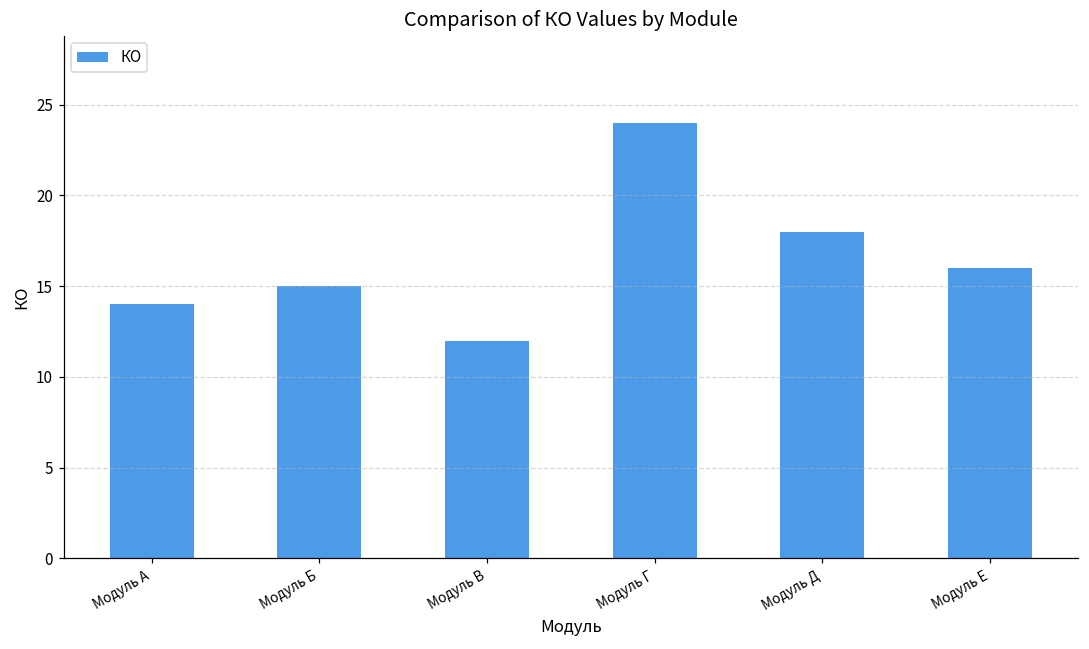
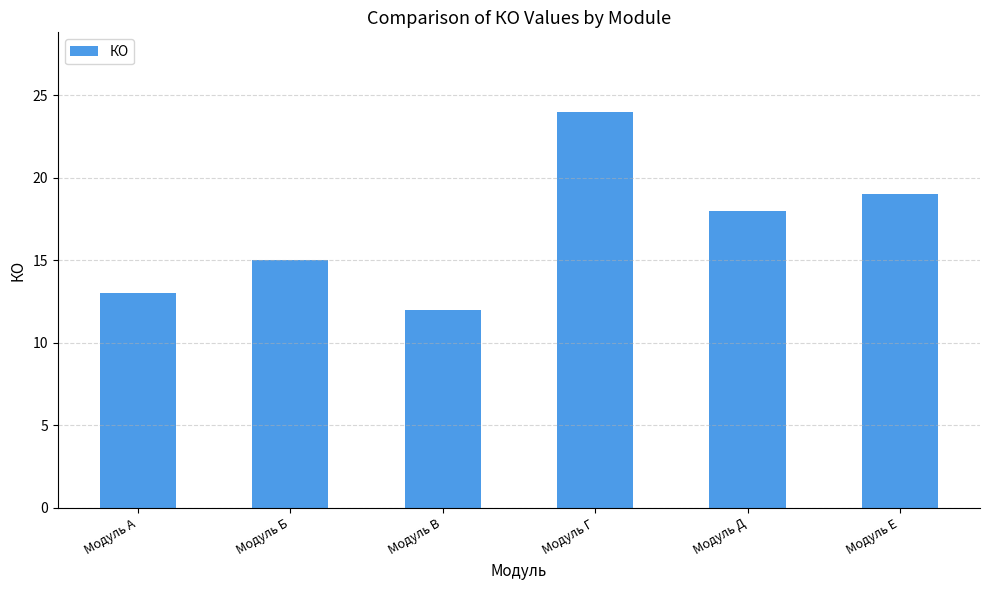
Модуль А: 14 -> 13
Модуль Е: 16 -> 19
